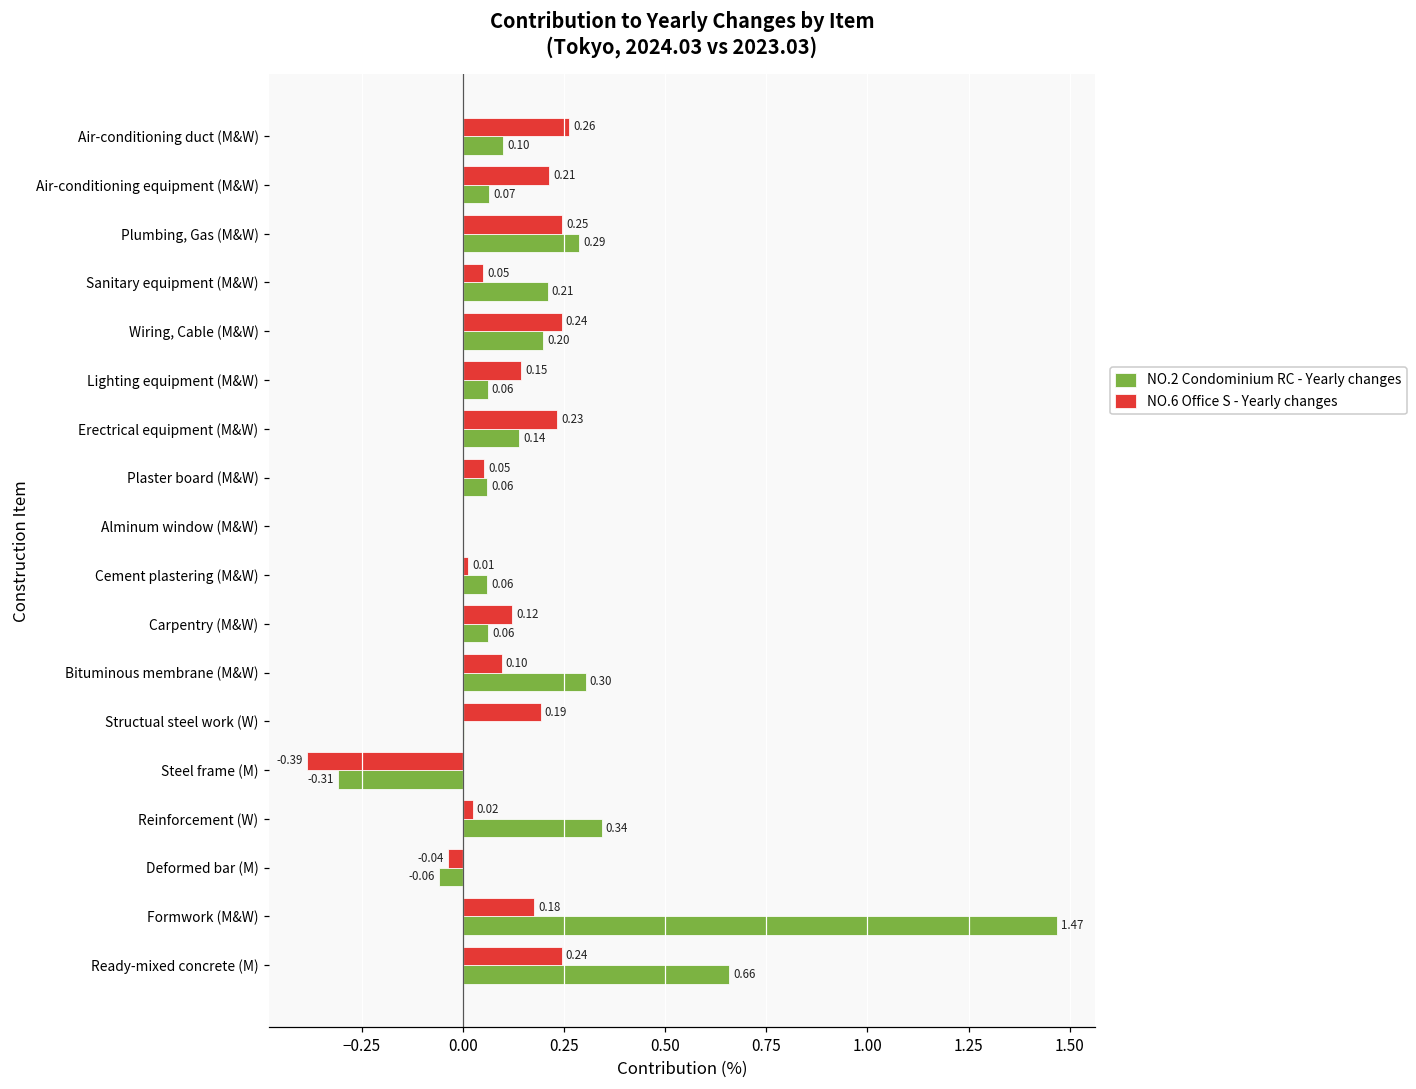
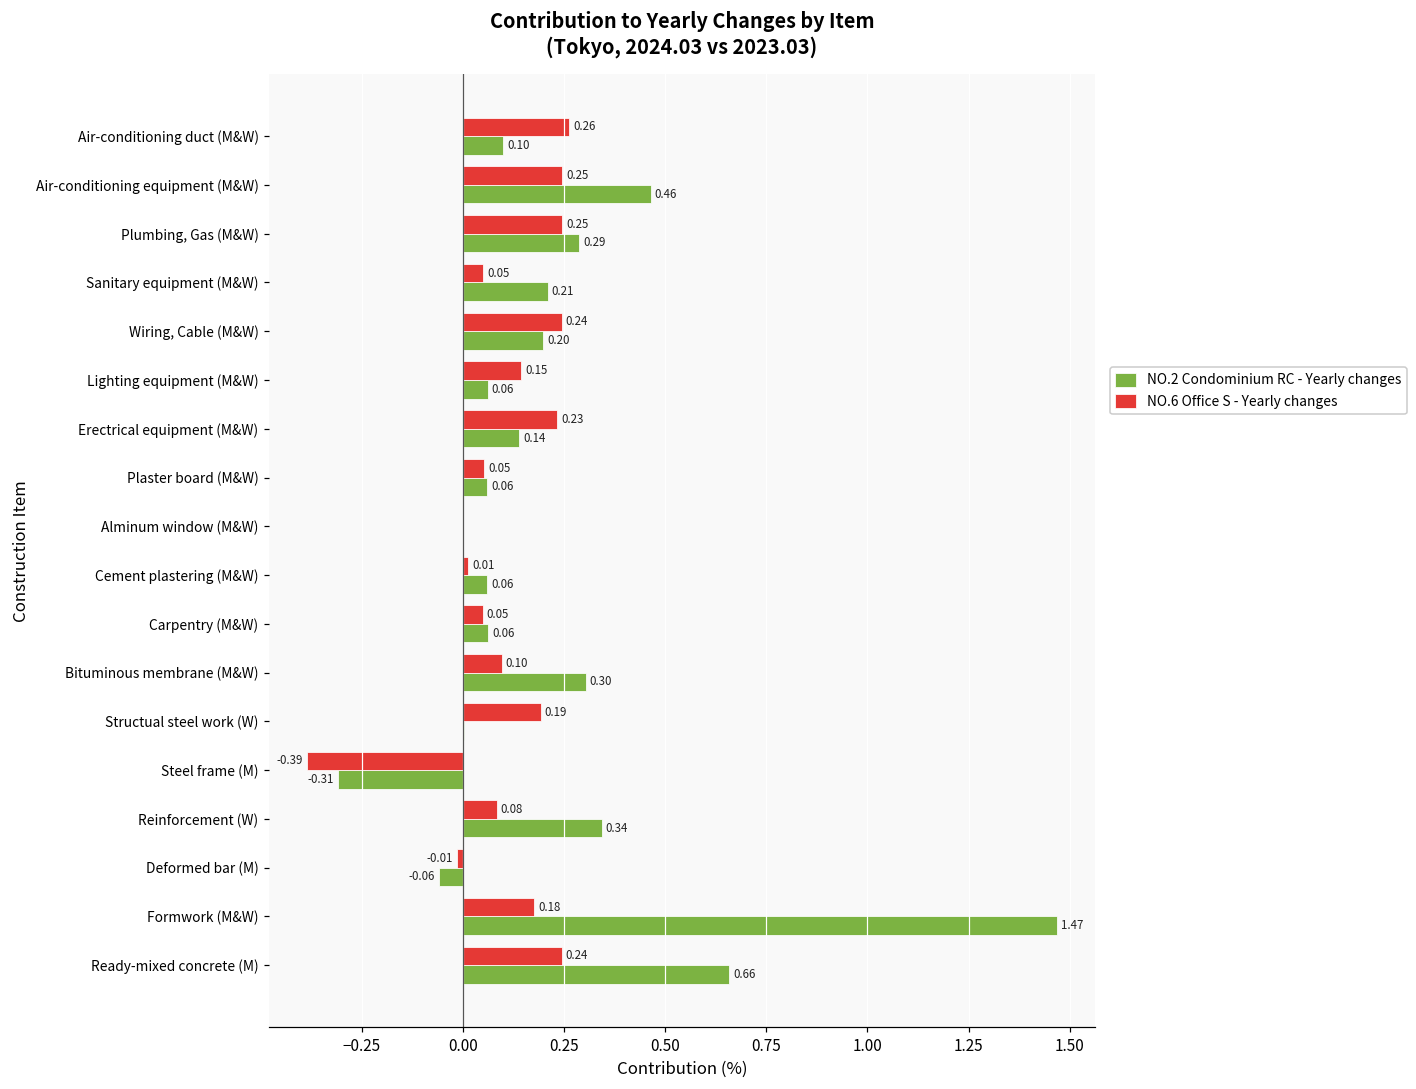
NO.6 Office S - Yearly changes, Air-conditioning equipment (M&W): 0.21 -> 0.25
NO.2 Condominium RC - Yearly changes, Air-conditioning equipment (M&W): 0.07 -> 0.46
NO.6 Office S - Yearly changes, Carpentry (M&W): 0.12 -> 0.05
NO.6 Office S - Yearly changes, Reinforcement (W): 0.02 -> 0.08
NO.6 Office S - Yearly changes, Deformed bar (M): -0.04 -> -0.01
